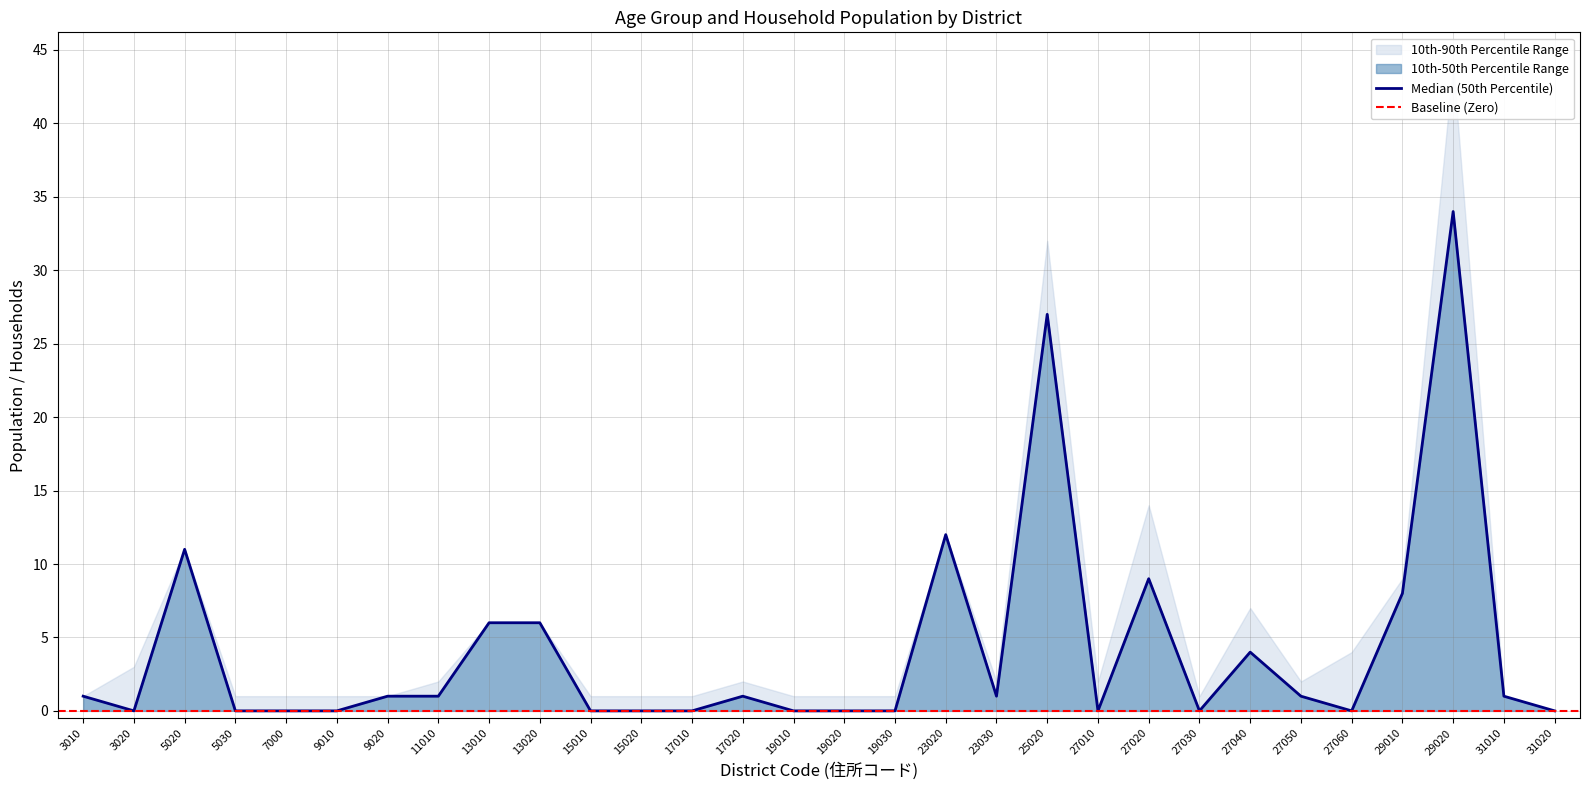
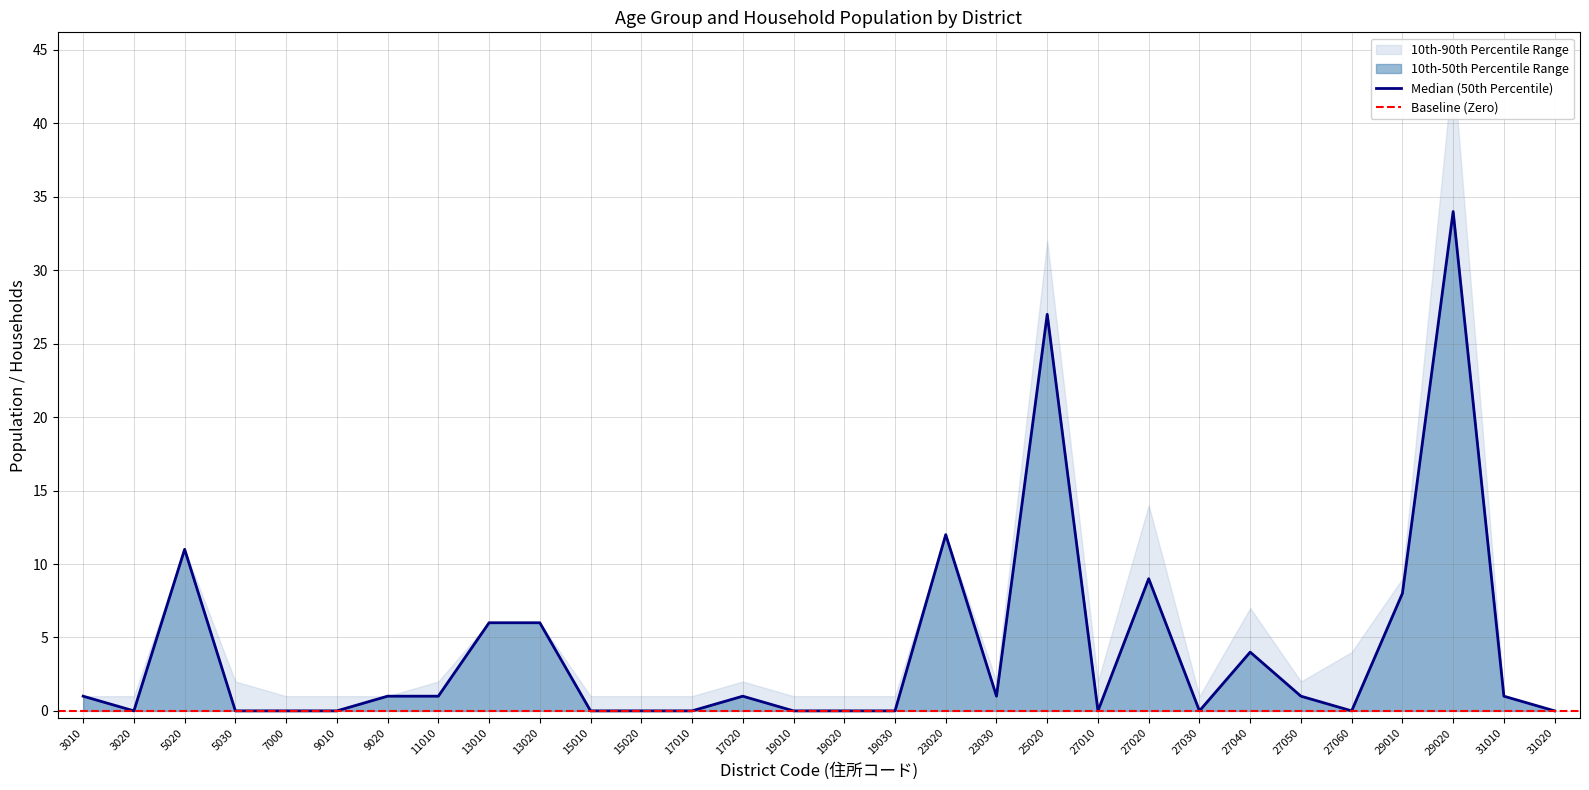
10th-90th Percentile Range, 3020: 3 -> 1
10th-90th Percentile Range, 5030: 1 -> 2
